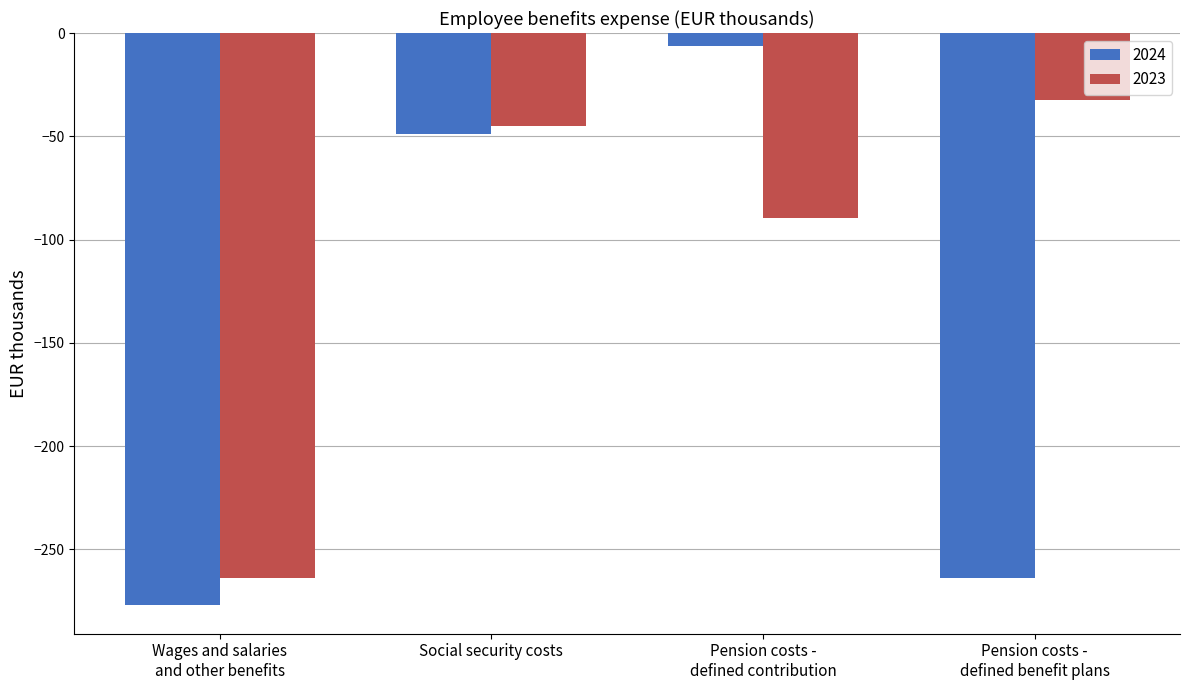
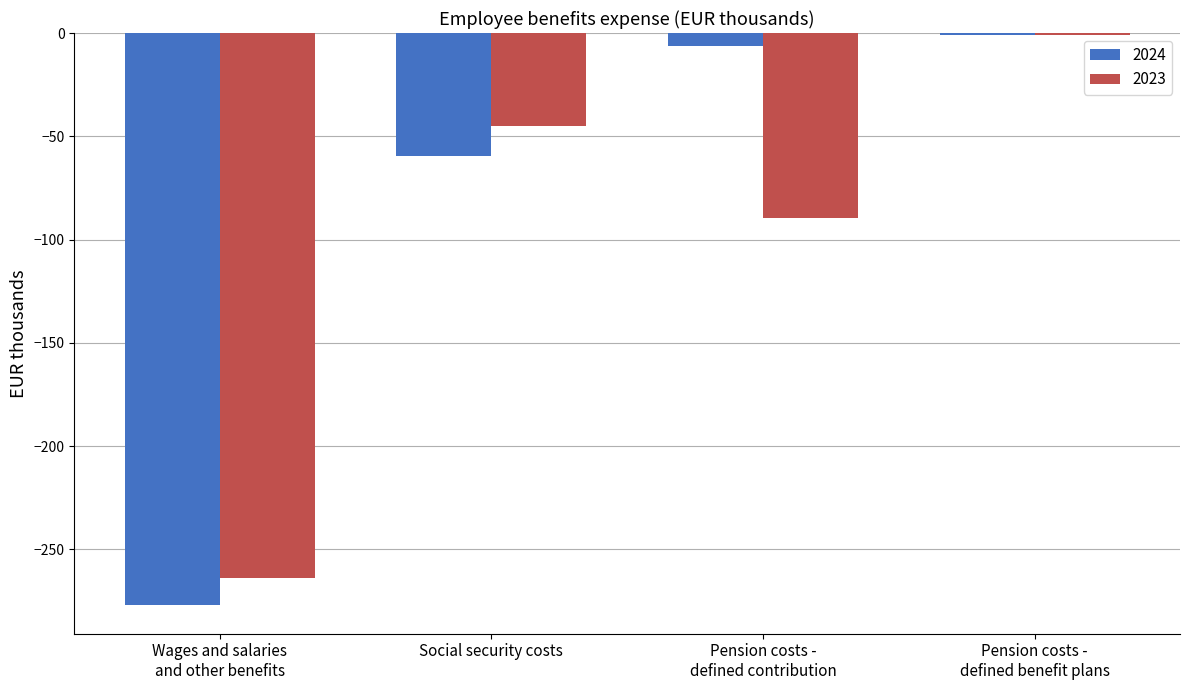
2024, Social security costs: -49 -> -60
2024, Pension costs - defined benefit plans: -264 -> -1
2023, Pension costs - defined benefit plans: -32 -> -1
